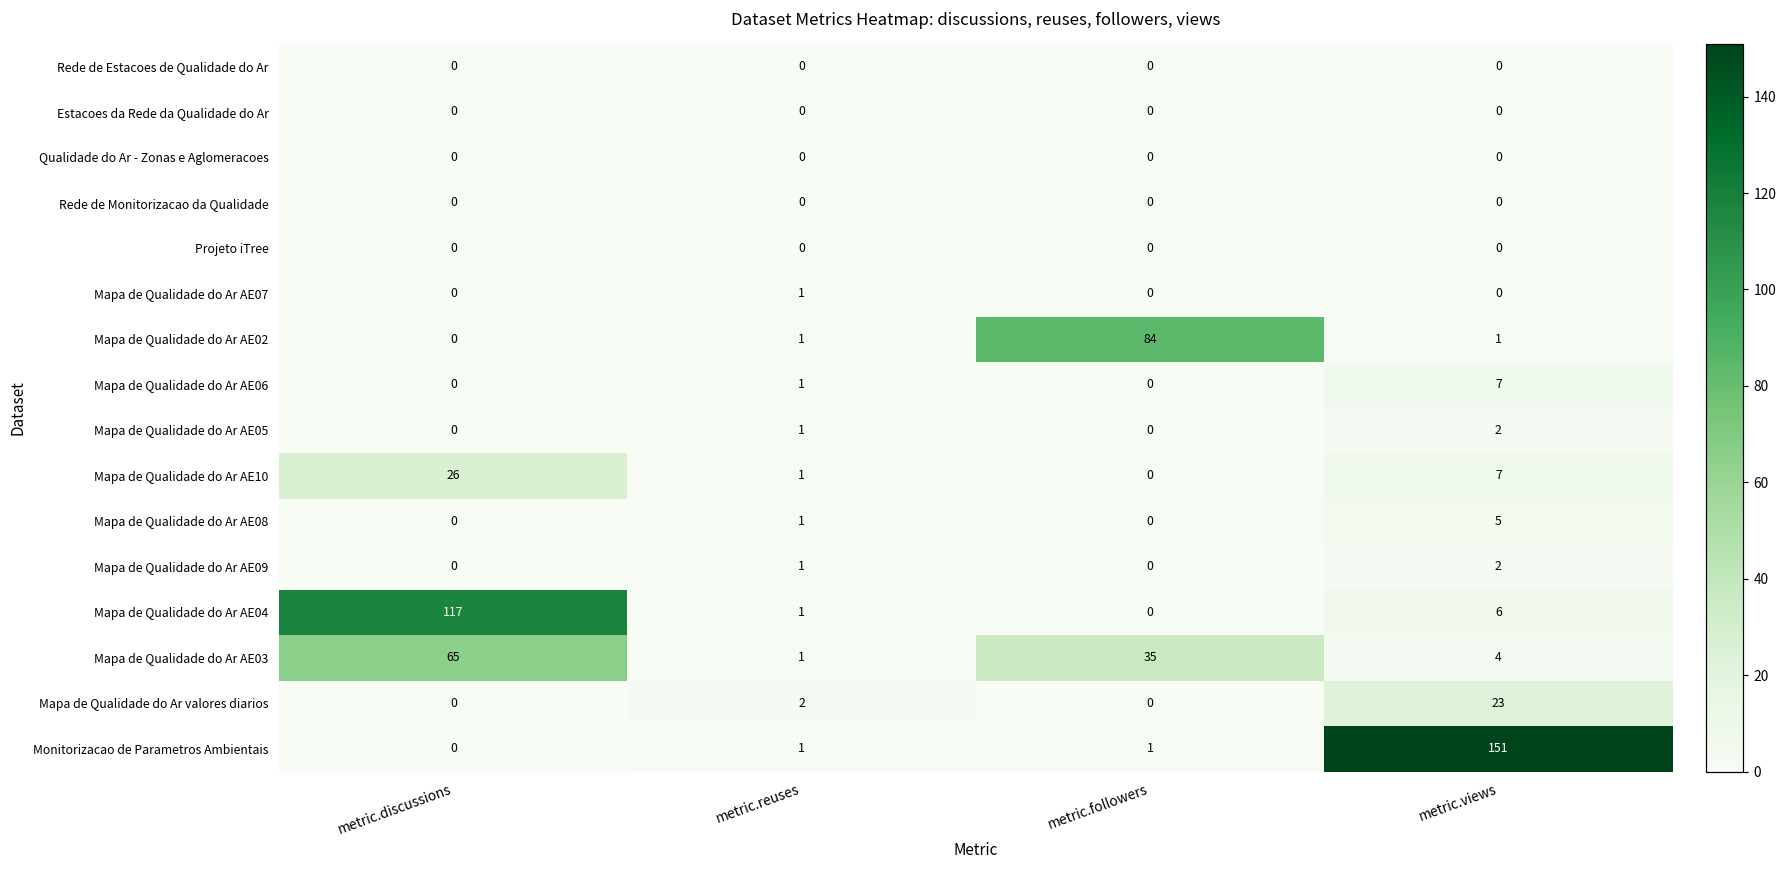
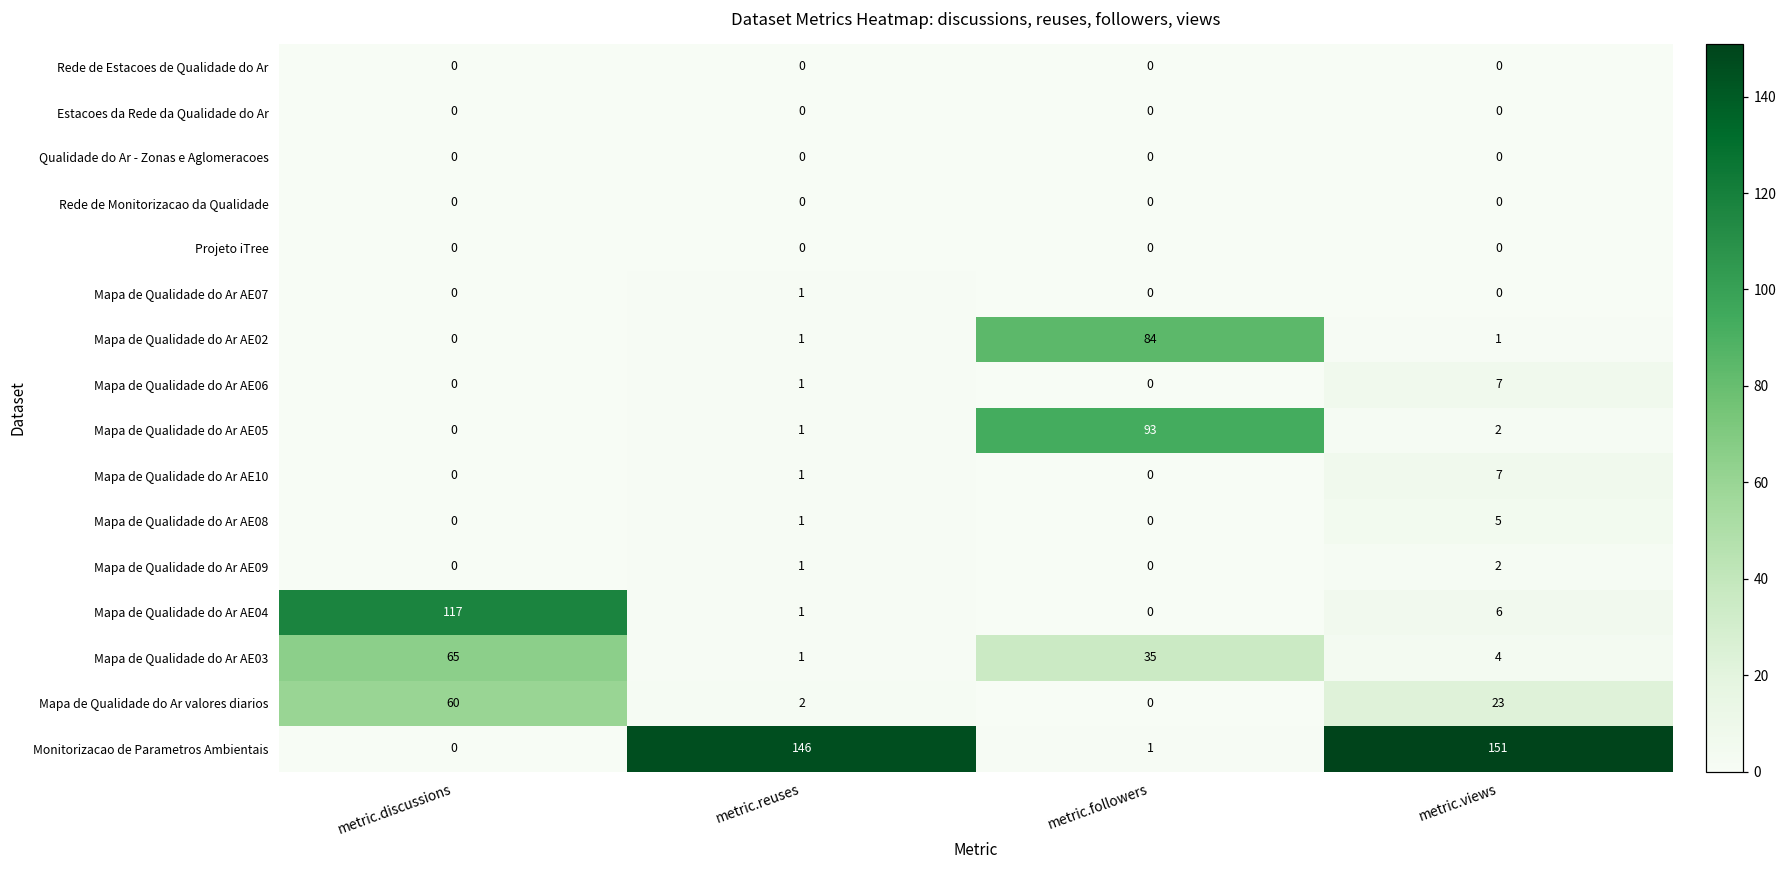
Mapa de Qualidade do Ar AE05, metric.followers: 0 -> 93
Mapa de Qualidade do Ar AE10, metric.discussions: 26 -> 0
Mapa de Qualidade do Ar valores diarios, metric.discussions: 0 -> 60
Monitorizacao de Parametros Ambientais, metric.reuses: 1 -> 146
